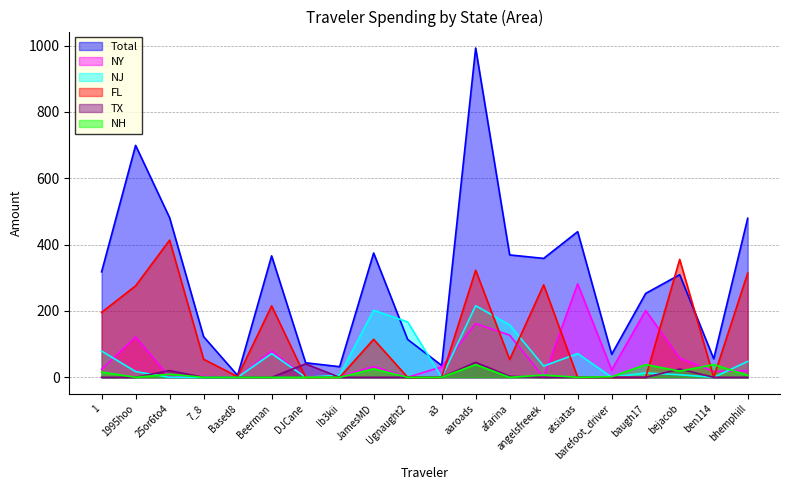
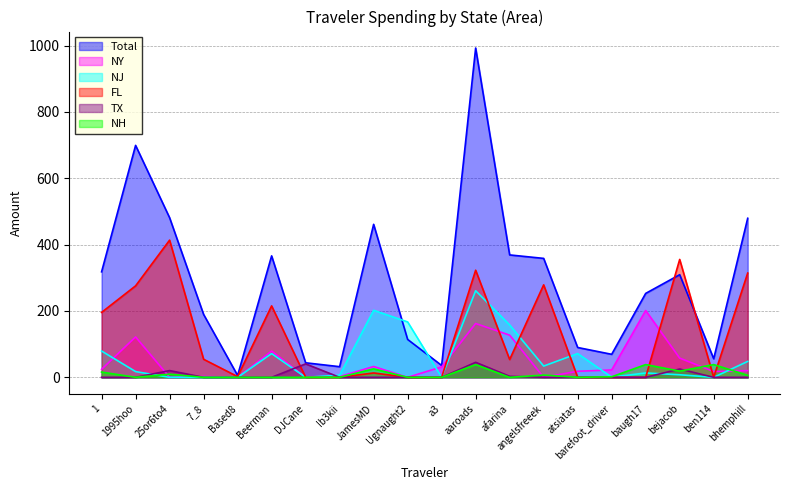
Total, 7_8: 120 -> 190
Total, JamesMD: 370 -> 460
FL, JamesMD: 110 -> 10
NJ, aaroads: 220 -> 260
Total, atsiatas: 440 -> 90
NY, atsiatas: 280 -> 20
